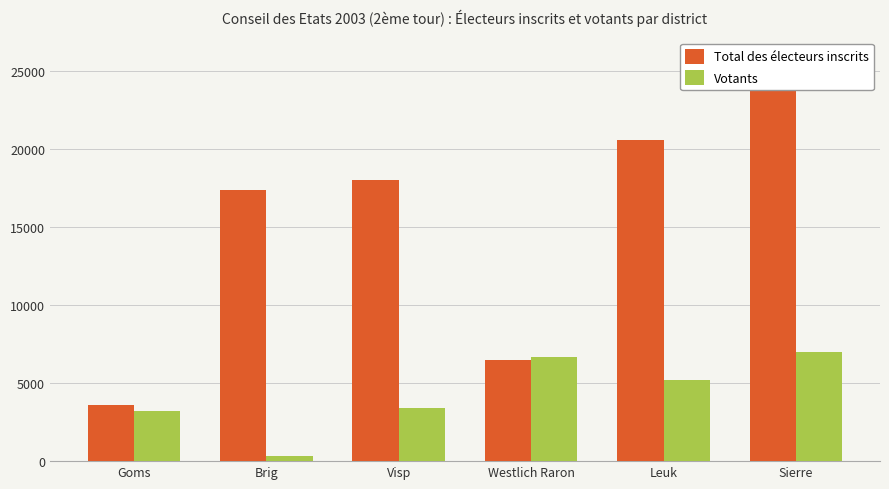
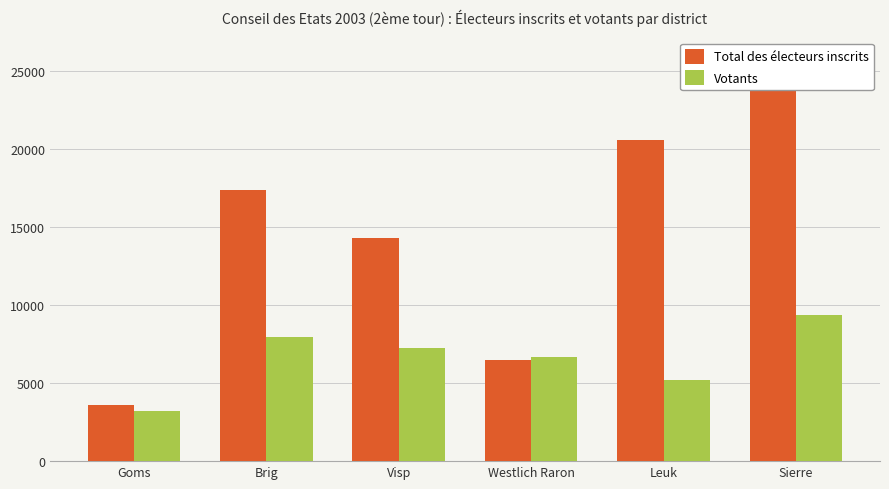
Votants, Brig: 300 -> 8000
Total des électeurs inscrits, Visp: 18000 -> 14300
Votants, Visp: 3400 -> 7200
Votants, Sierre: 7000 -> 9400
